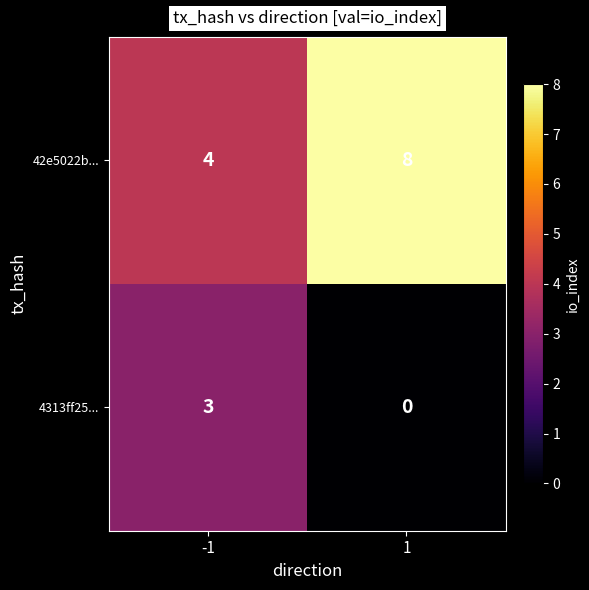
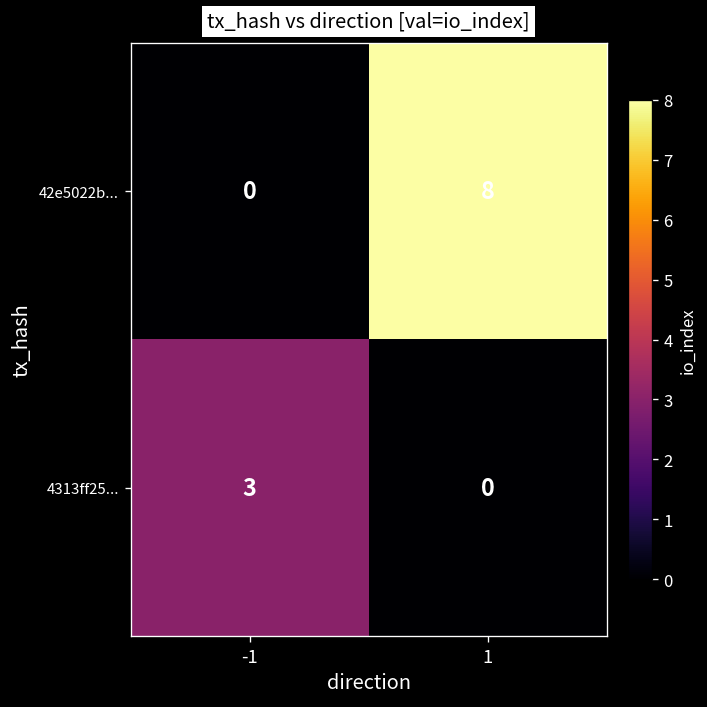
42e5022b..., -1: 4 -> 0
